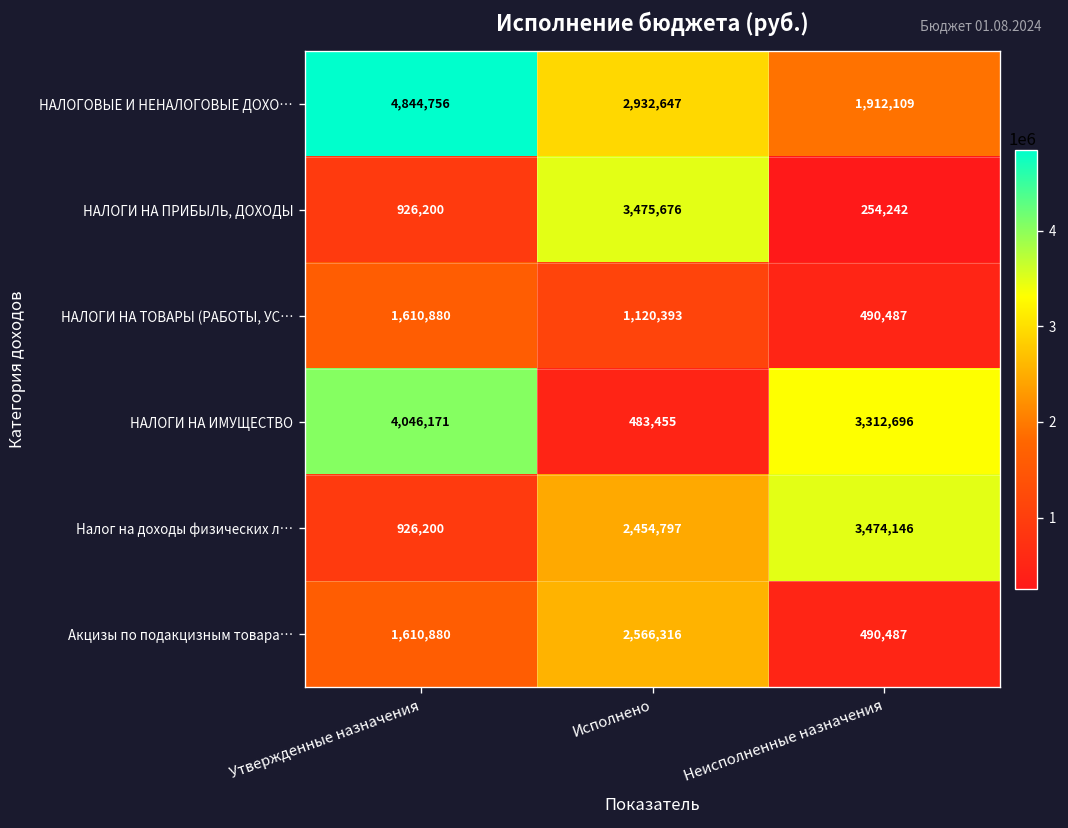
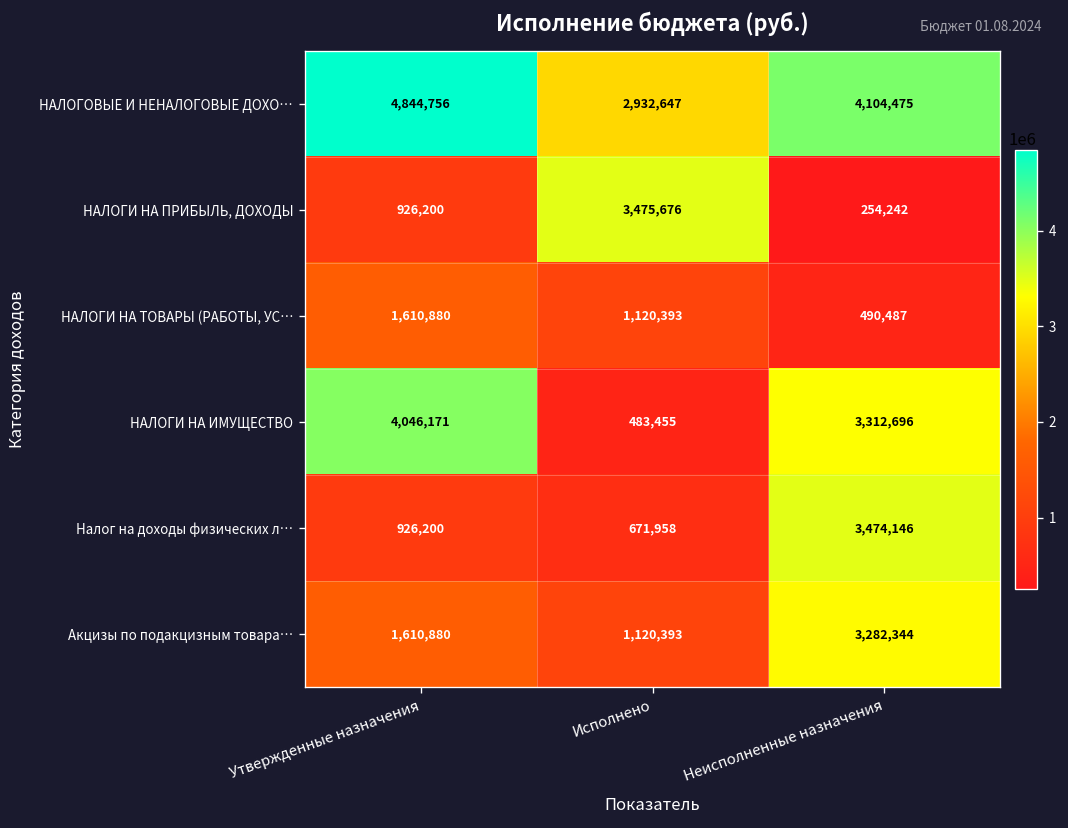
НАЛОГОВЫЕ И НЕНАЛОГОВЫЕ ДОХО…, Неисполненные назначения: 1,912,109 -> 4,104,475
Налог на доходы физических л…, Исполнено: 2,454,797 -> 671,958
Акцизы по подакцизным товара…, Исполнено: 2,566,316 -> 1,120,393
Акцизы по подакцизным товара…, Неисполненные назначения: 490,487 -> 3,282,344
